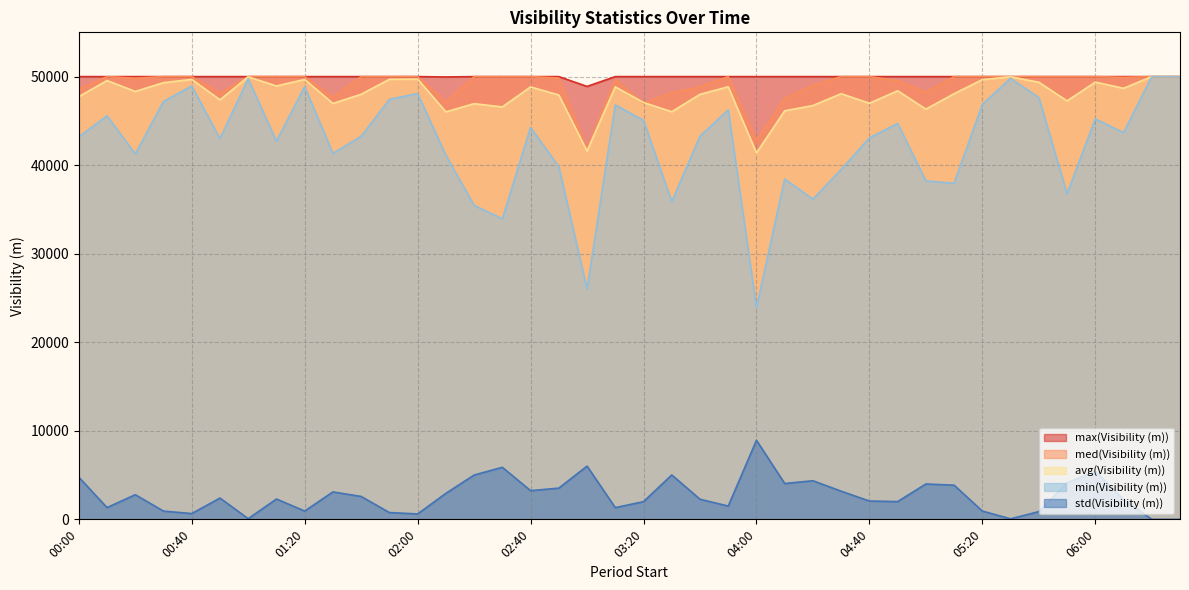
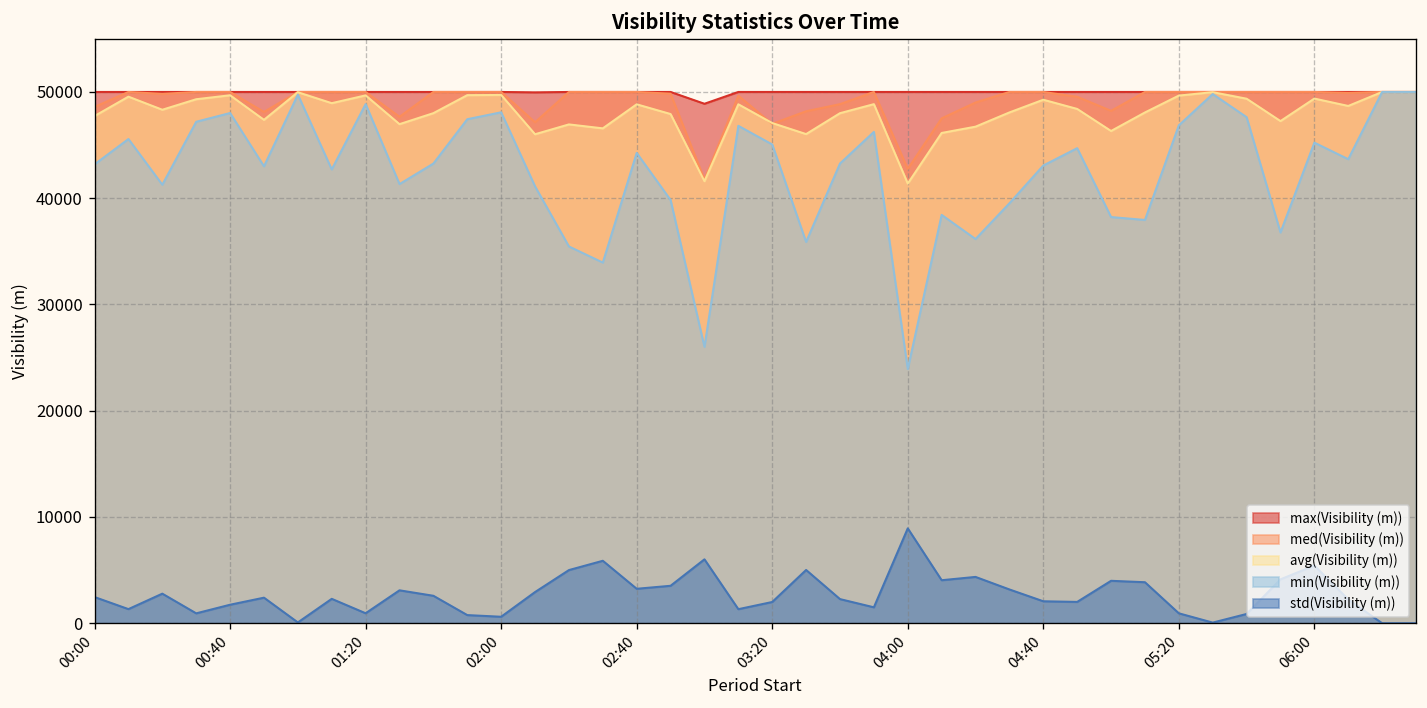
std(Visibility (m)), 00:00: 5000 -> 2000
min(Visibility (m)), 00:40: 49000 -> 48000
std(Visibility (m)), 00:40: 1000 -> 2000
avg(Visibility (m)), 04:40: 47000 -> 49000
